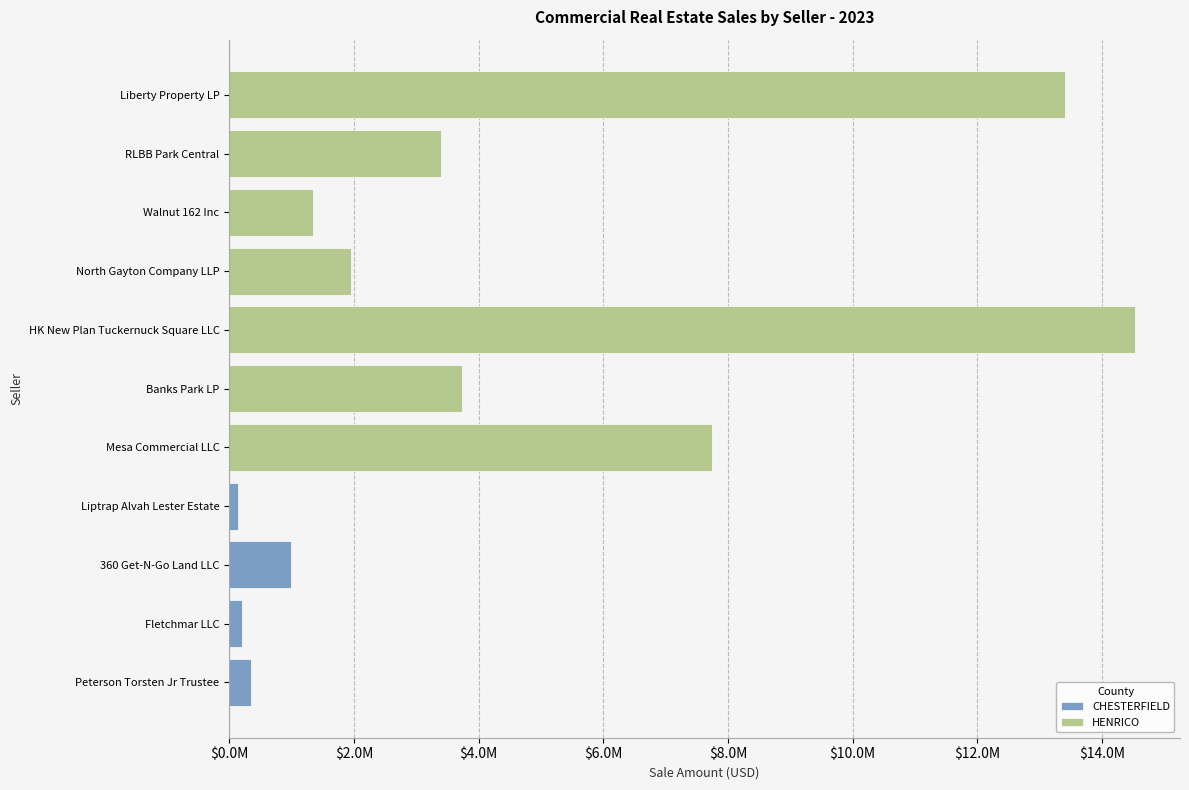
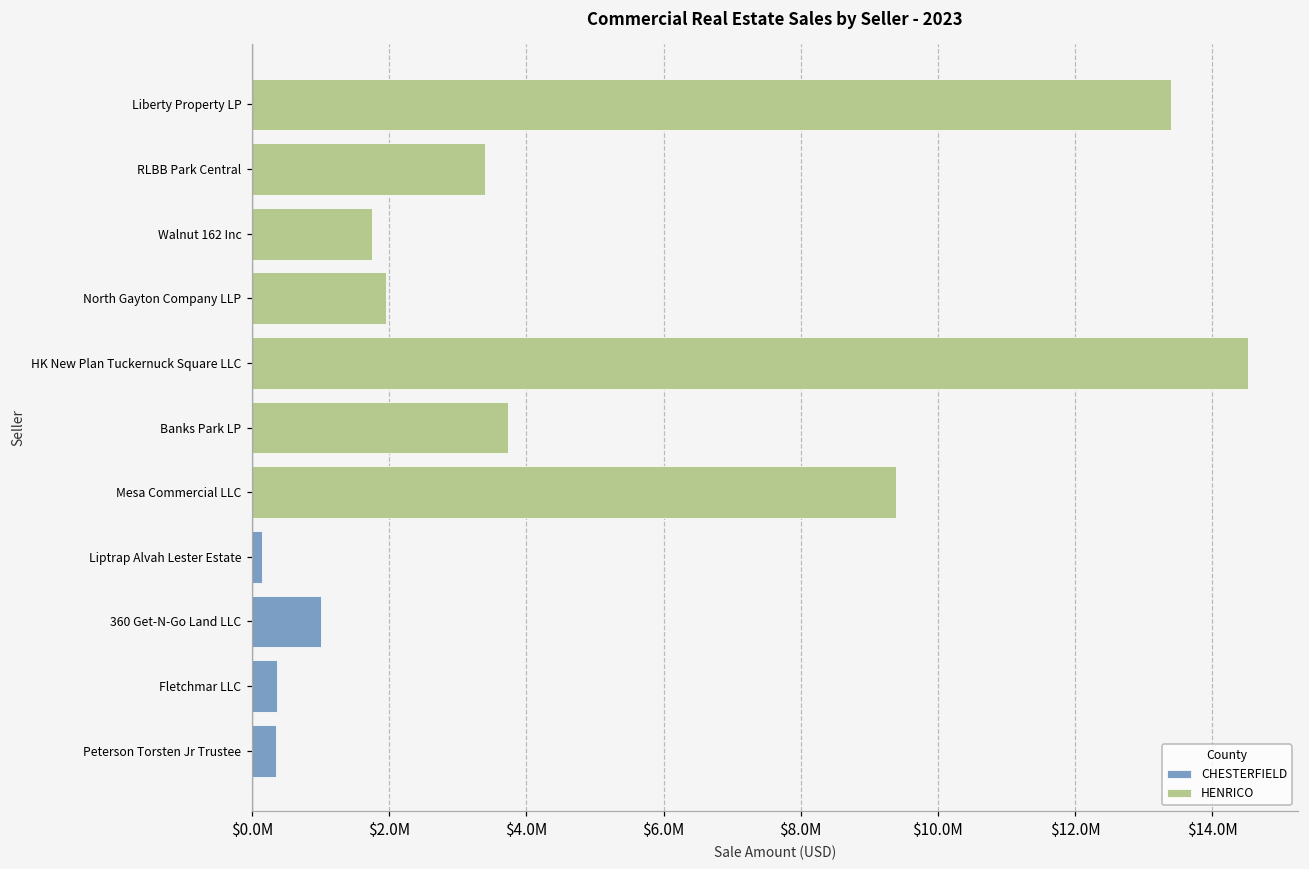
HENRICO, Walnut 162 Inc: $1400000 -> $1700000
HENRICO, Mesa Commercial LLC: $7800000 -> $9400000
CHESTERFIELD, Fletchmar LLC: $200000 -> $400000
